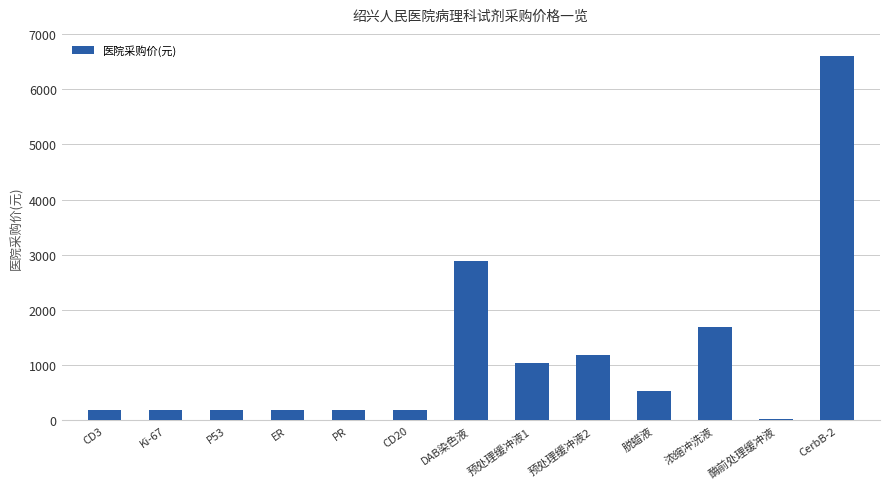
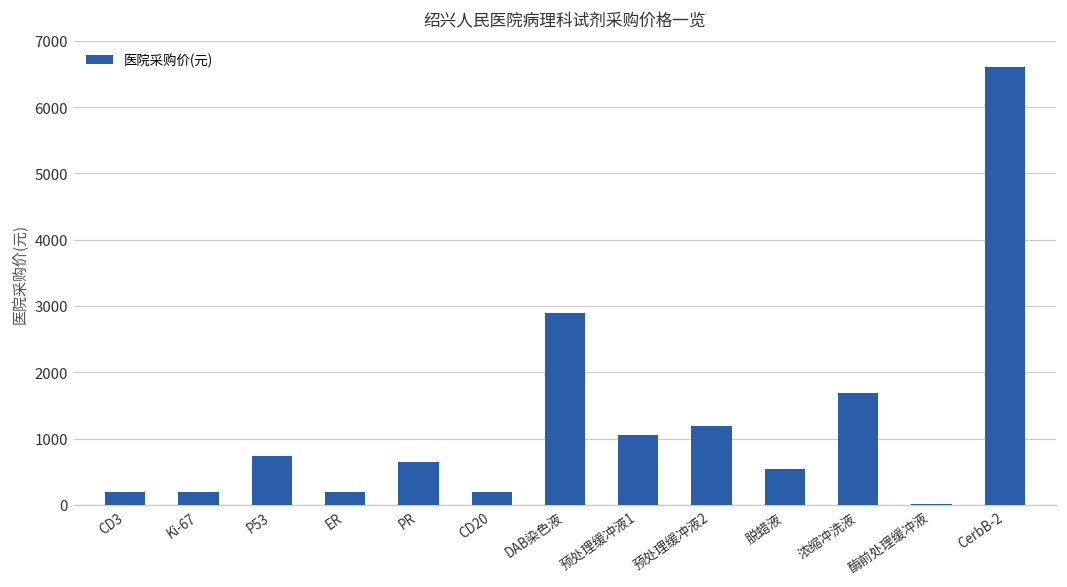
P53: 200 -> 700
PR: 200 -> 700
